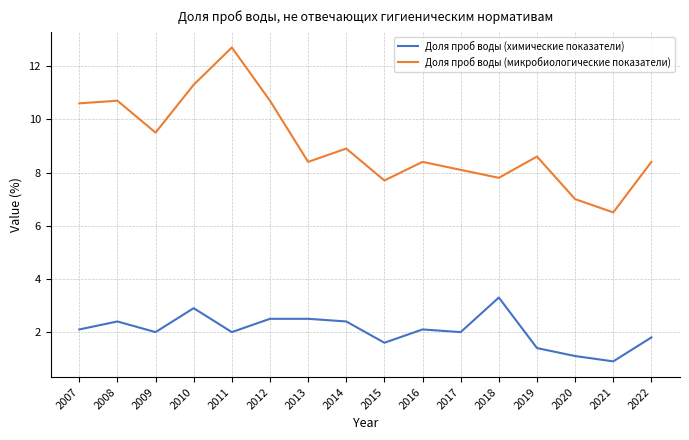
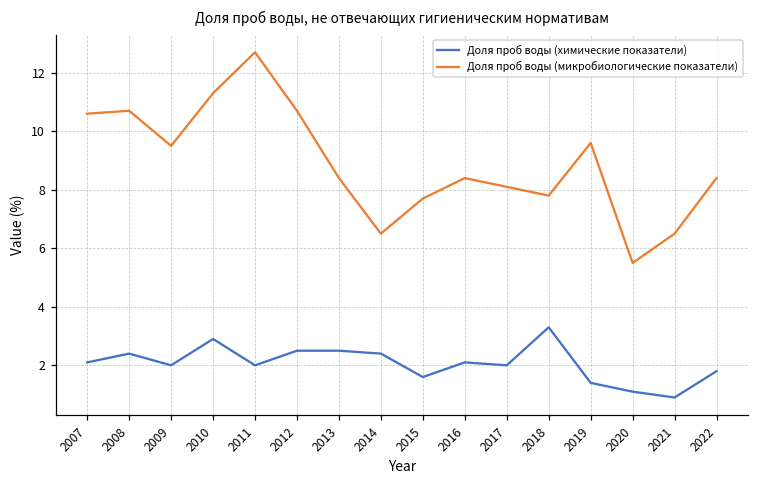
Доля проб воды (микробиологические показатели), 2014: 8.9 -> 6.5
Доля проб воды (микробиологические показатели), 2019: 8.6 -> 9.6
Доля проб воды (микробиологические показатели), 2020: 7.0 -> 5.5
